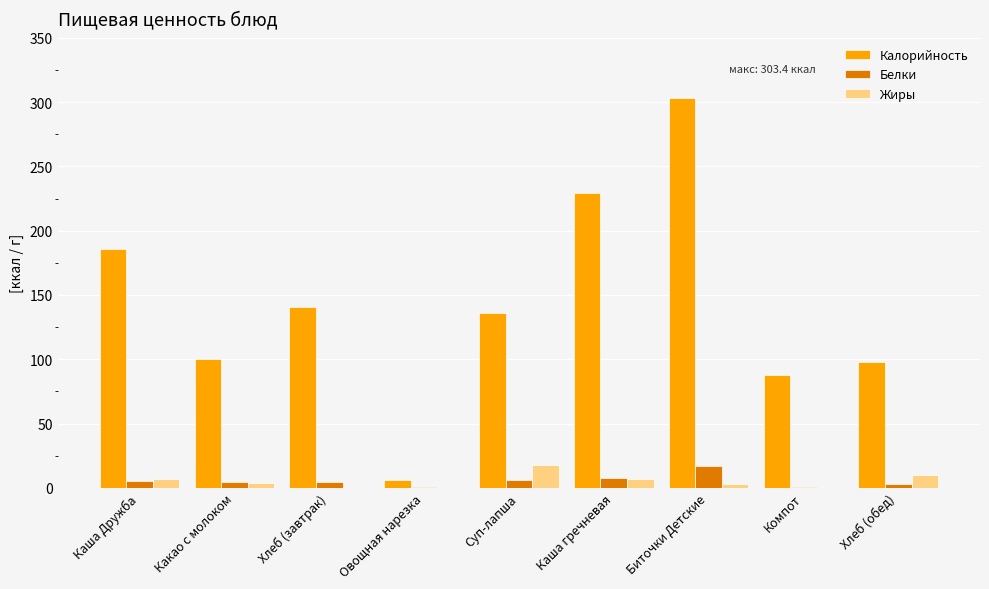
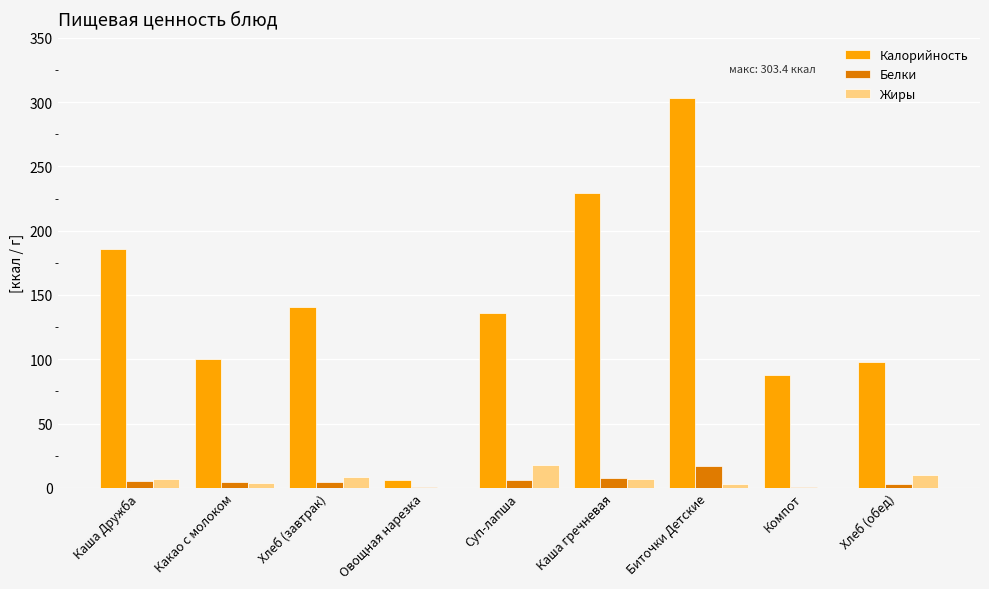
Жиры, Хлеб (завтрак): 1 -> 9
